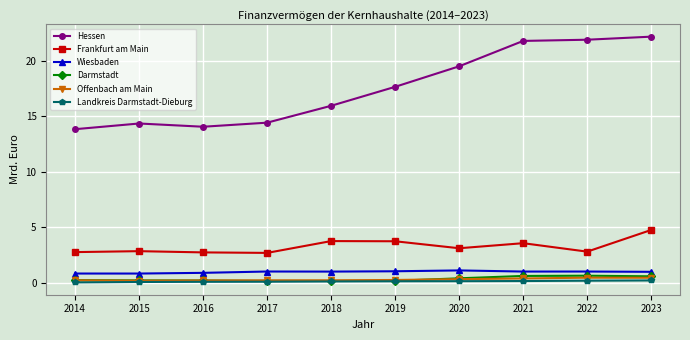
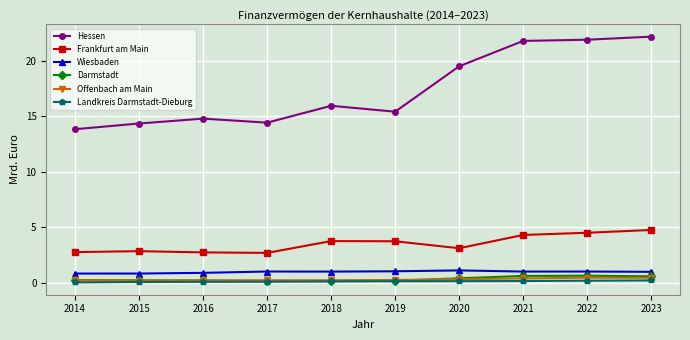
Hessen, 2016: 14.0 -> 14.8
Hessen, 2019: 17.6 -> 15.4
Frankfurt am Main, 2021: 3.6 -> 4.3
Frankfurt am Main, 2022: 2.8 -> 4.5
